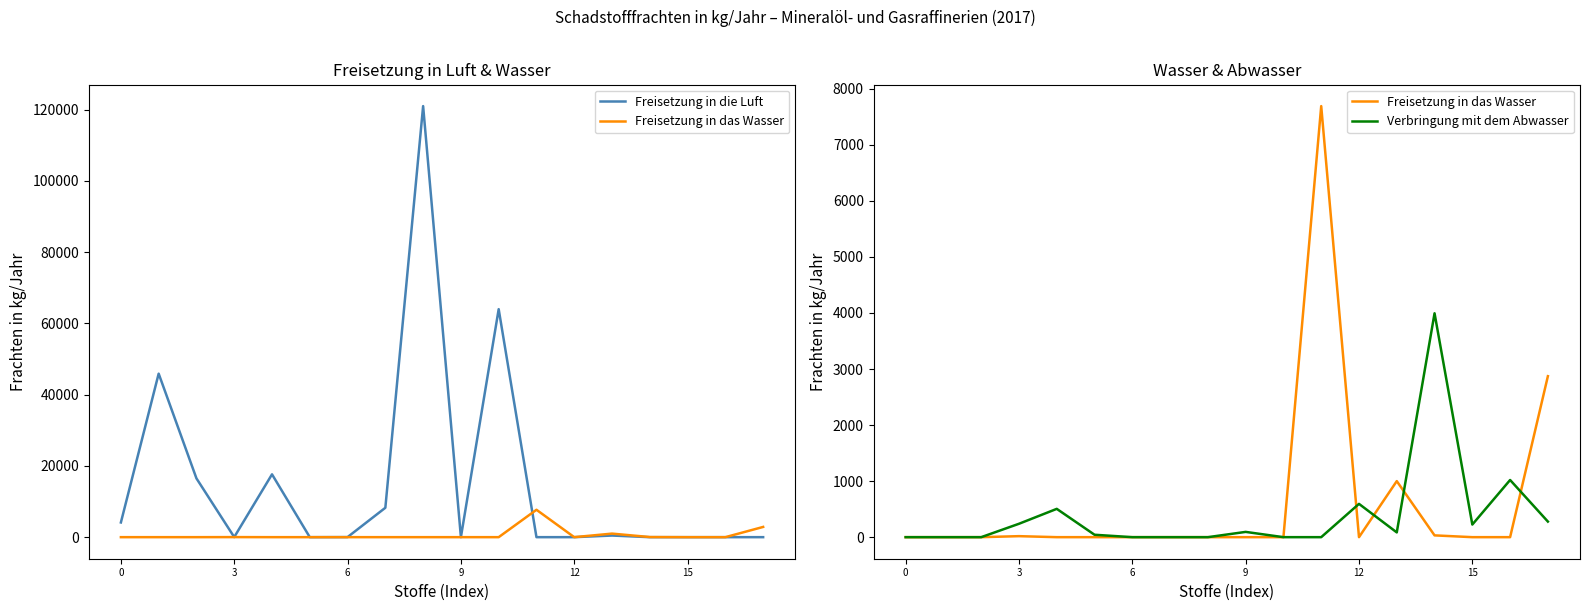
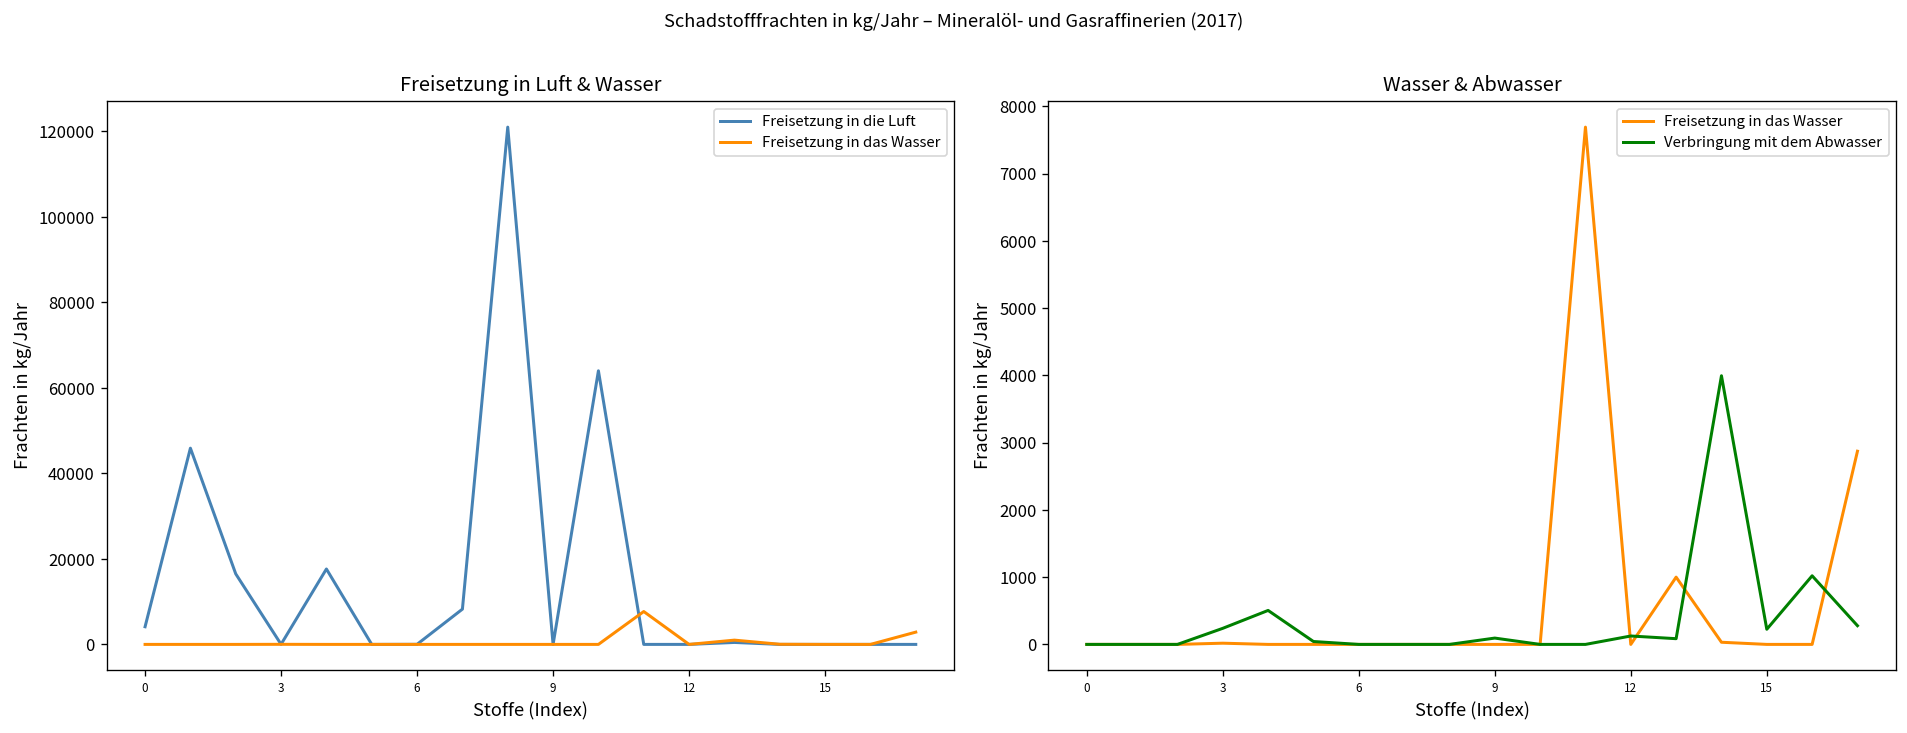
Wasser & Abwasser, Verbringung mit dem Abwasser, 12: 600 -> 100
